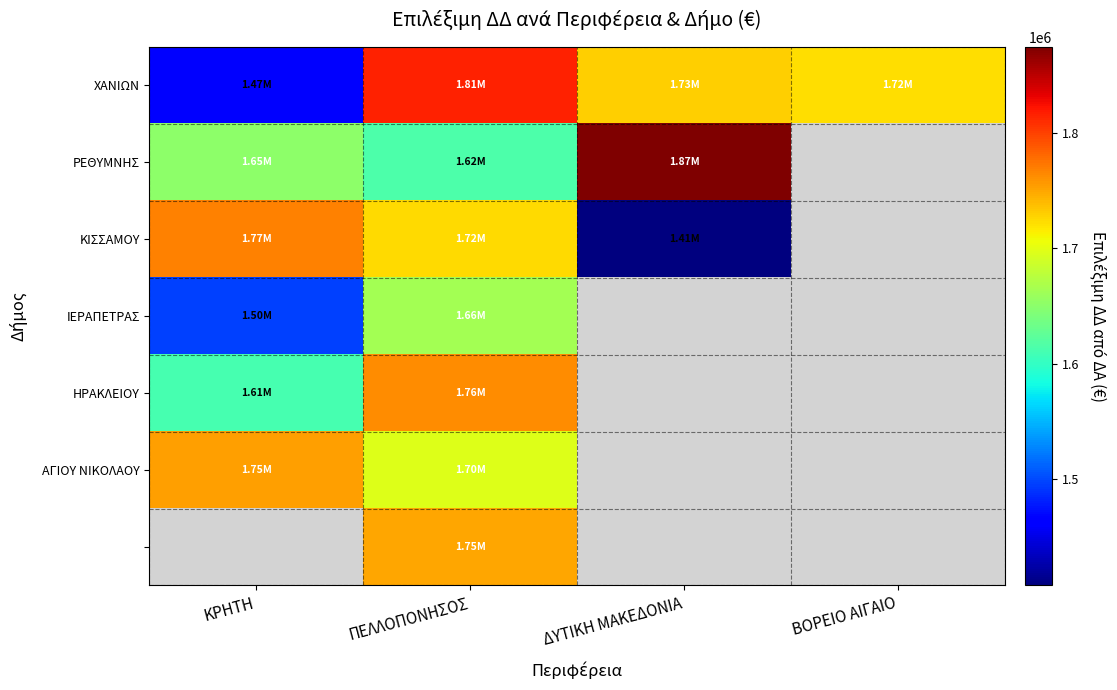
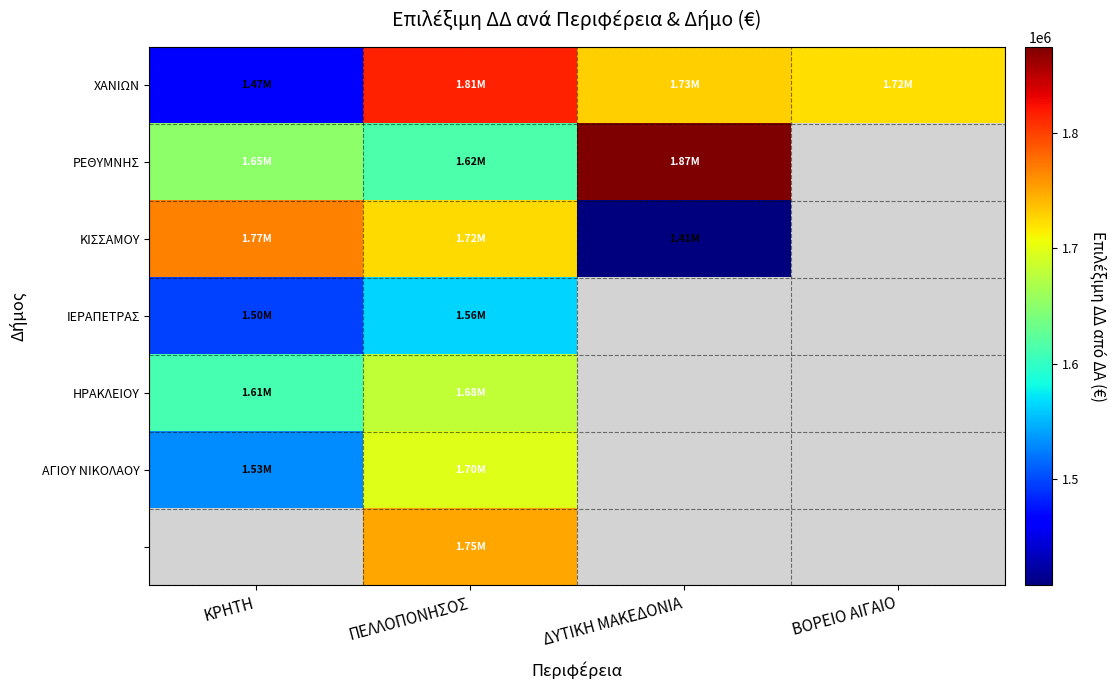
ΙΕΡΑΠΕΤΡΑΣ, ΠΕΛΛΟΠΟΝΗΣΟΣ: 1.66M -> 1.56M
ΗΡΑΚΛΕΙΟΥ, ΠΕΛΛΟΠΟΝΗΣΟΣ: 1.76M -> 1.68M
ΑΓΙΟΥ ΝΙΚΟΛΑΟΥ, ΚΡΗΤΗ: 1.75M -> 1.53M
